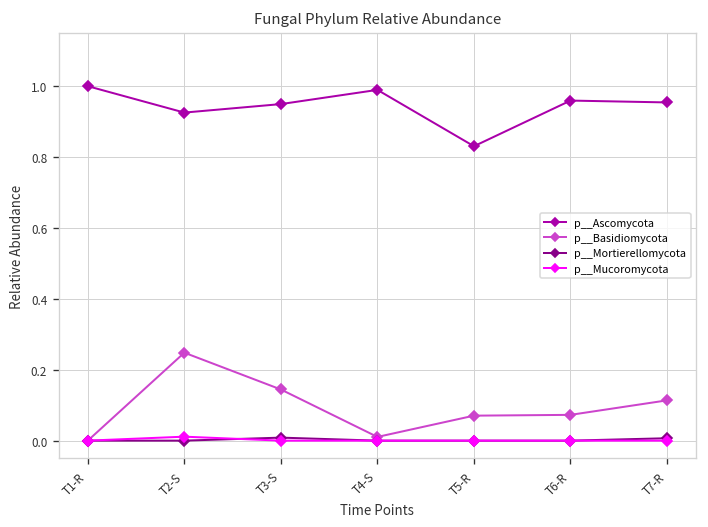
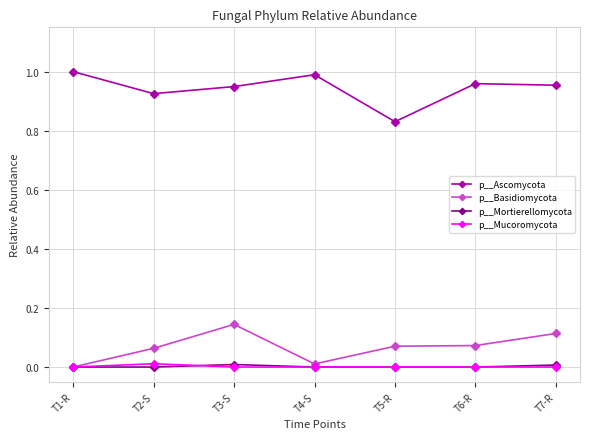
p__Basidiomycota, T2-S: 0.25 -> 0.06
